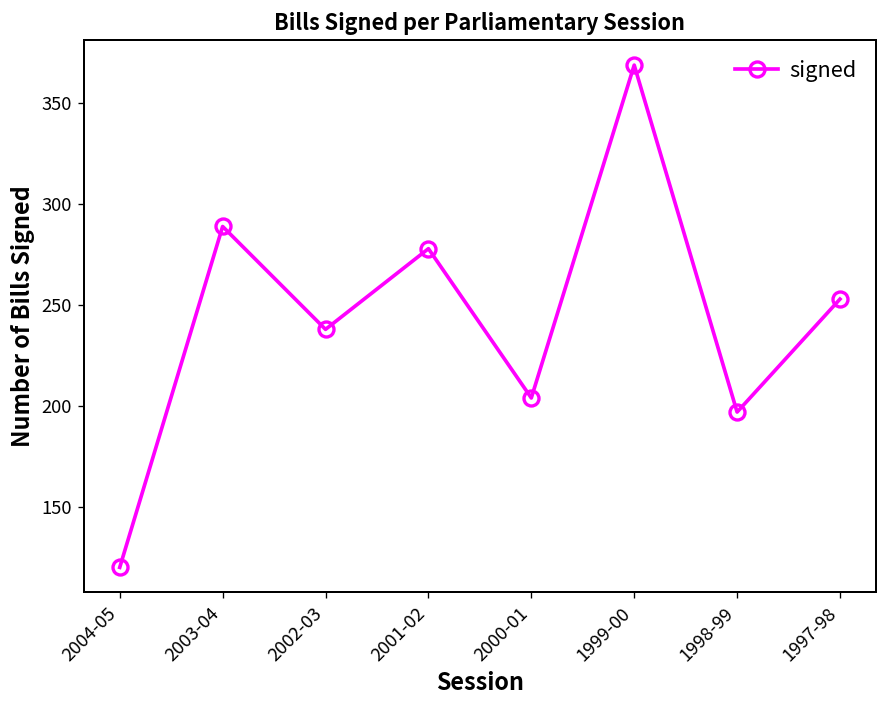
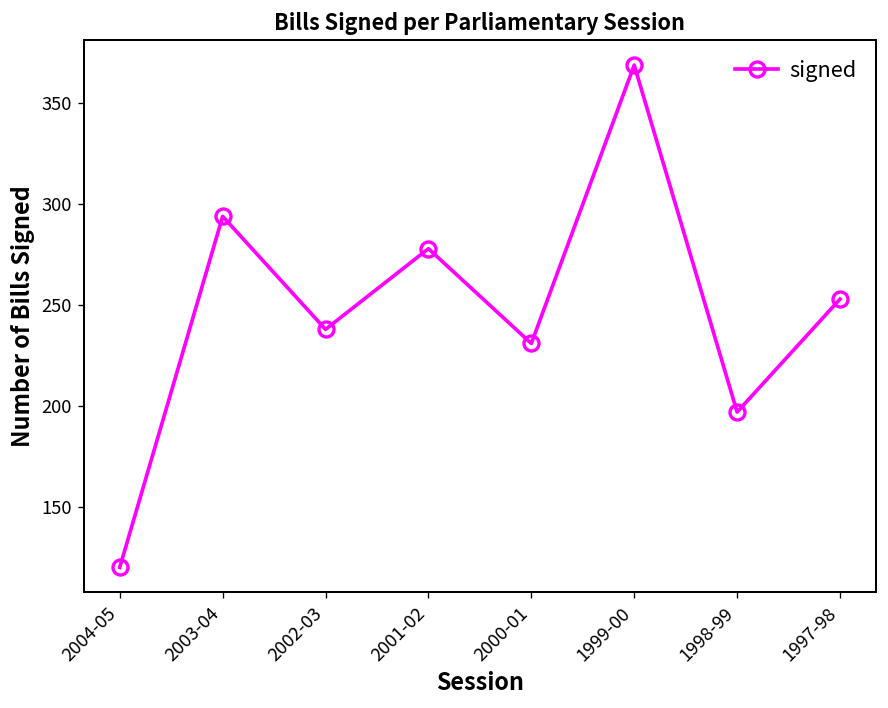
2003-04: 289 -> 294
2000-01: 204 -> 231
